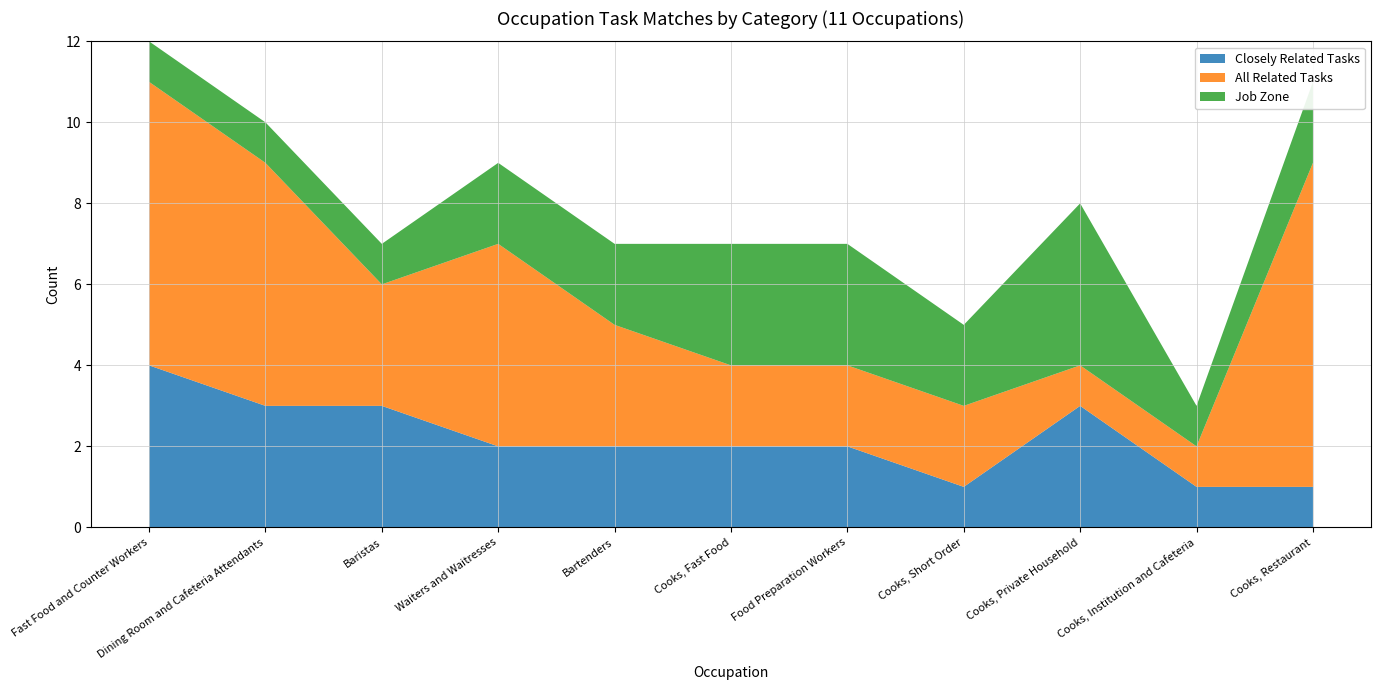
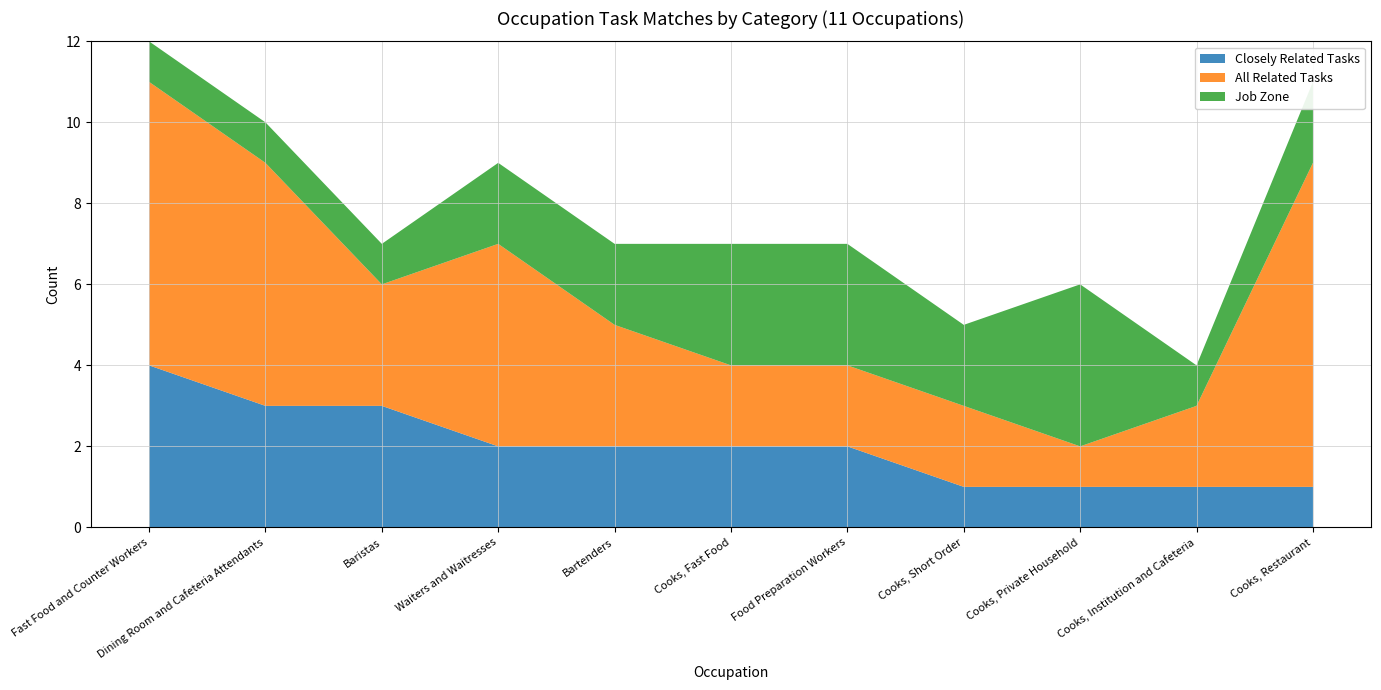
Closely Related Tasks, Cooks, Private Household: 3 -> 1
All Related Tasks, Cooks, Institution and Cafeteria: 1 -> 2
